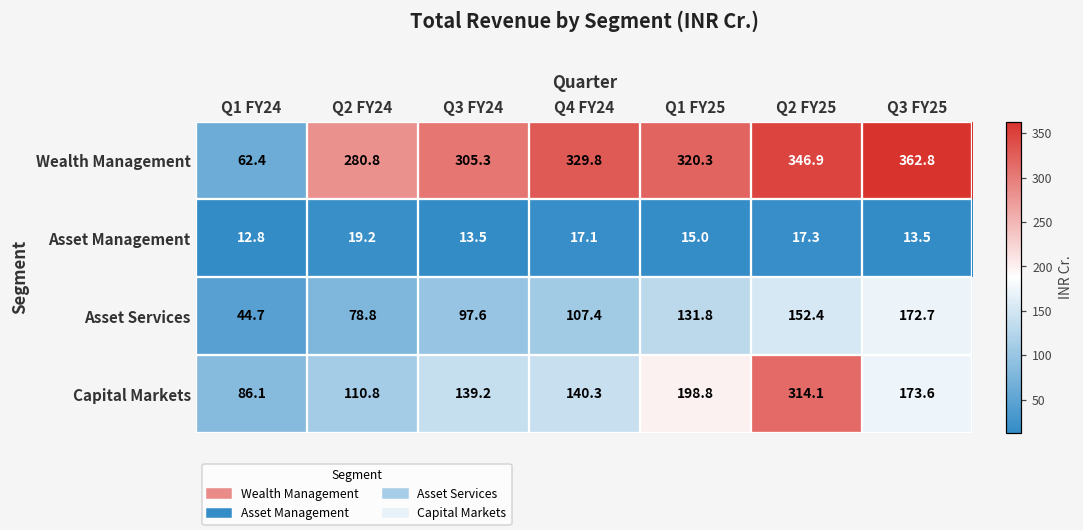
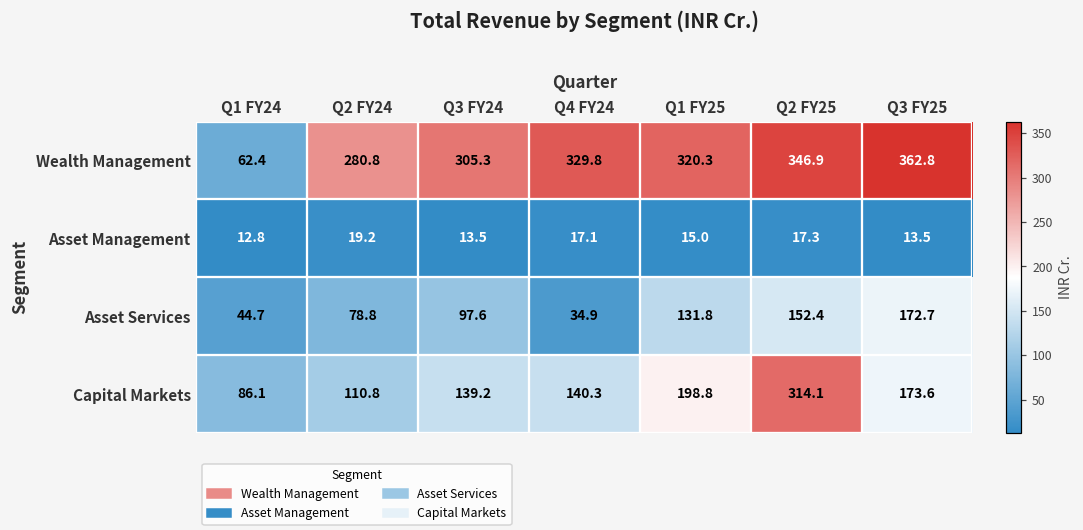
Asset Services, Q4 FY24: 107.4 -> 34.9
